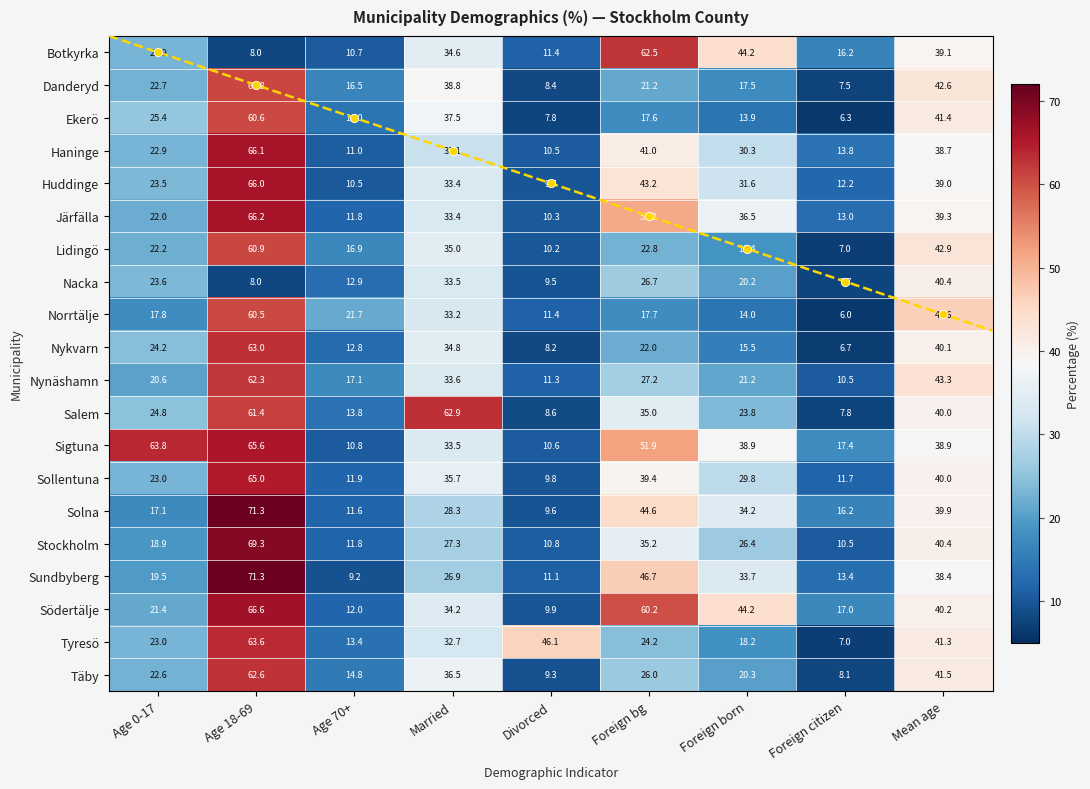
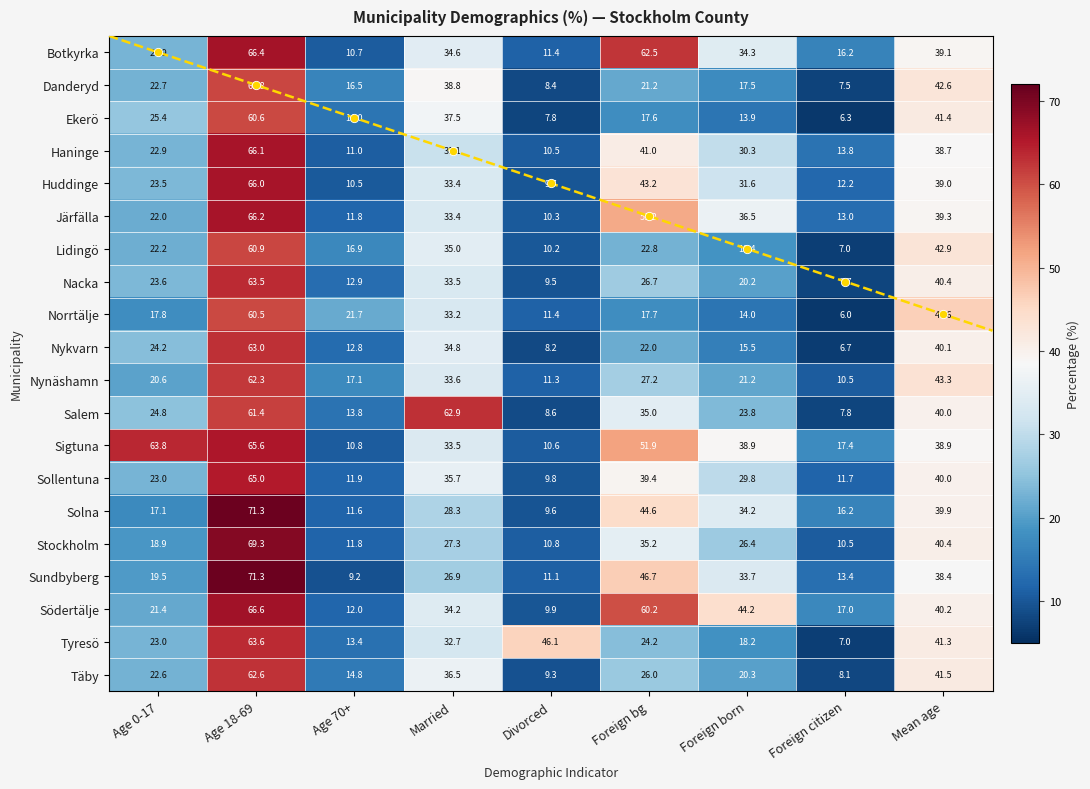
Botkyrka, Age 18-69: 8.0 -> 66.4
Botkyrka, Foreign born: 44.2 -> 34.3
Nacka, Age 18-69: 8.0 -> 63.5
